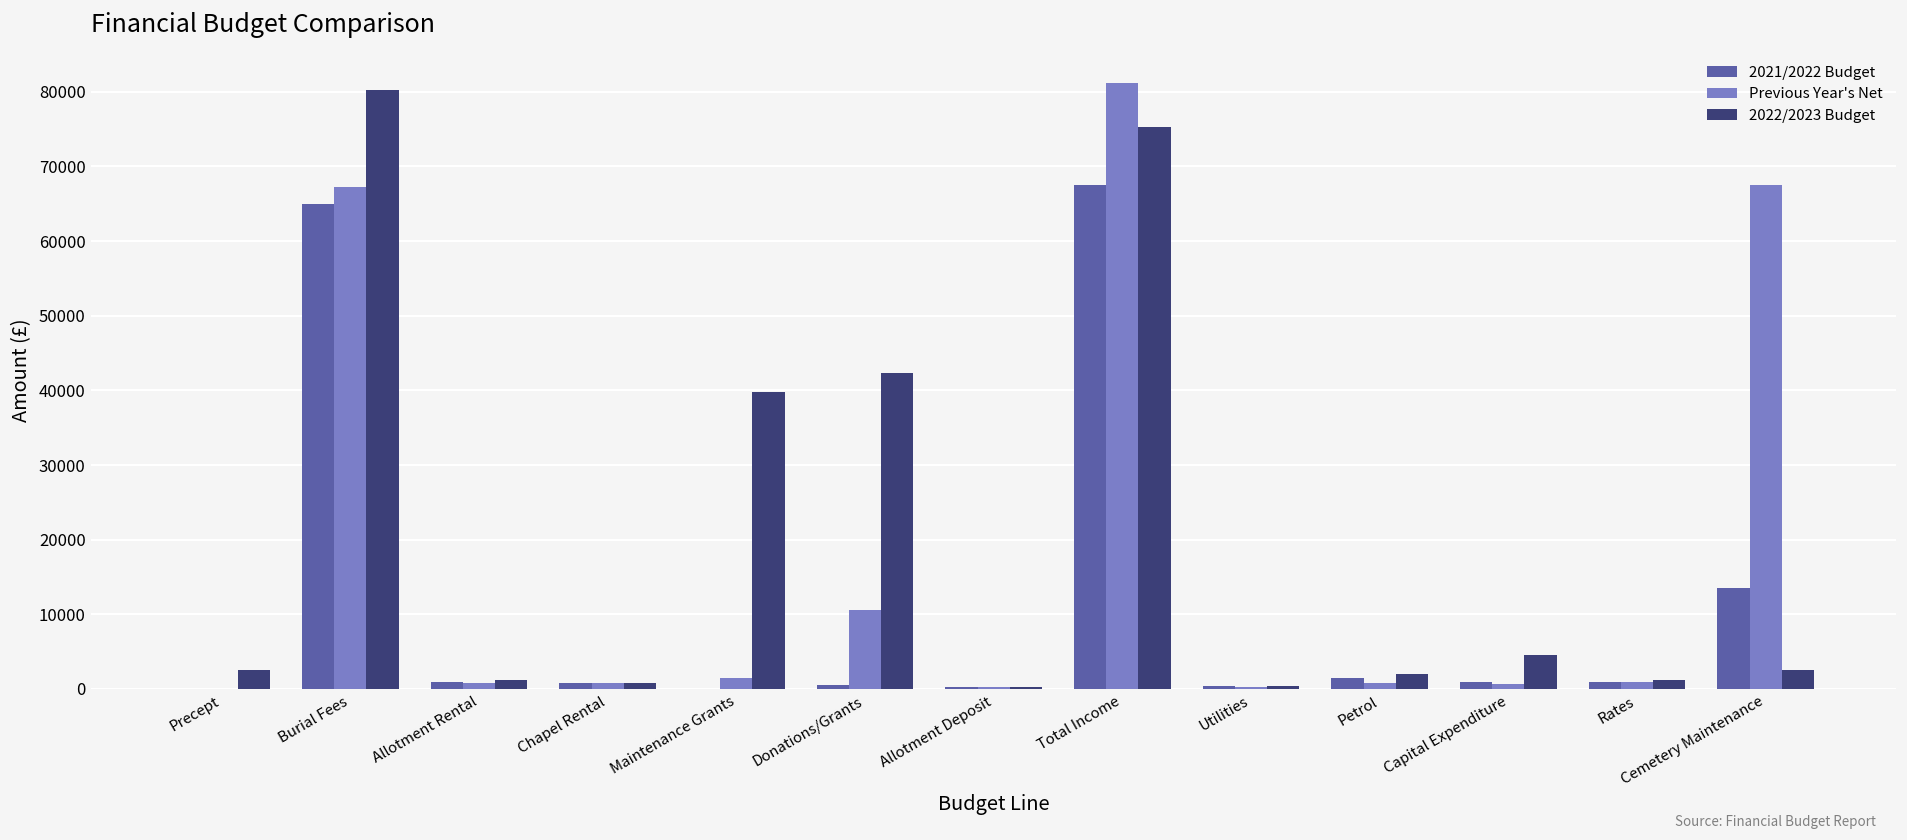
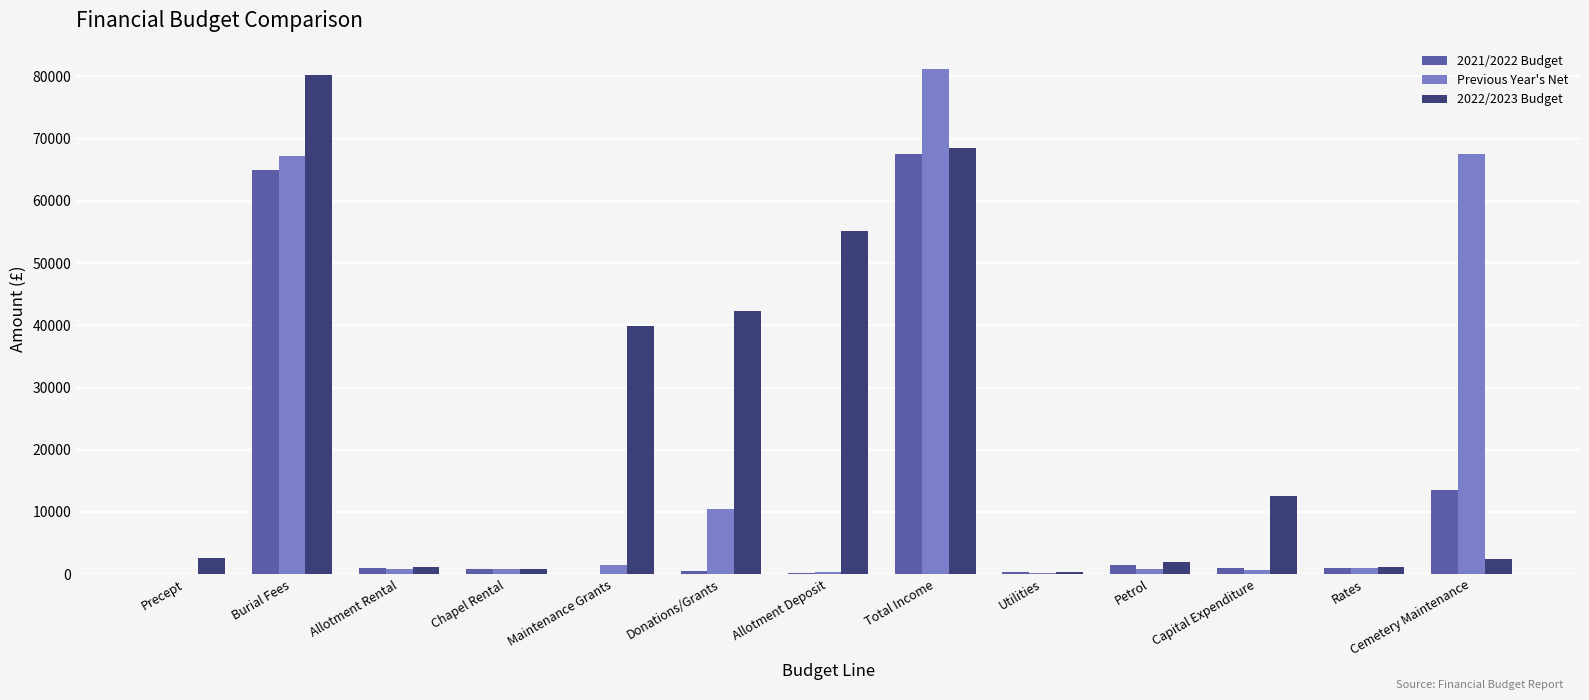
2022/2023 Budget, Allotment Deposit: 0 -> 55000
2022/2023 Budget, Total Income: 75000 -> 69000
2022/2023 Budget, Capital Expenditure: 5000 -> 13000
